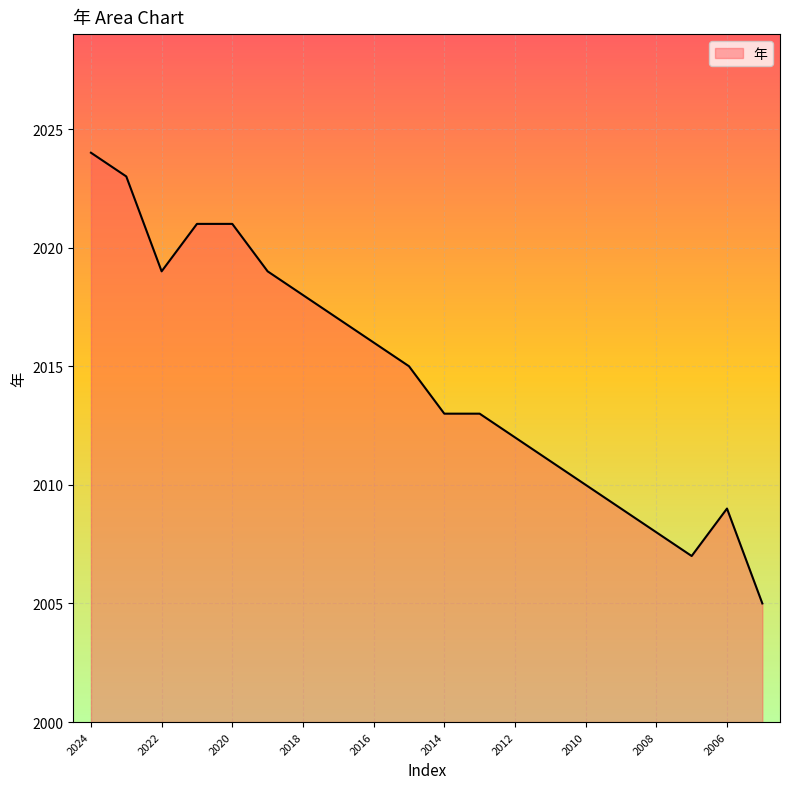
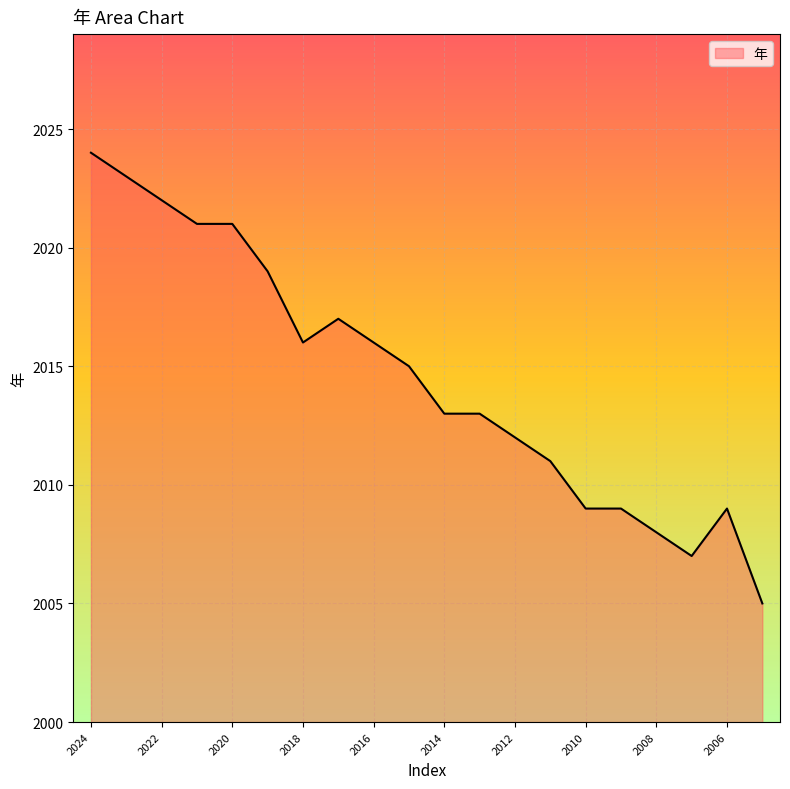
2022: 2019 -> 2022
2018: 2018 -> 2016
2010: 2010 -> 2009
